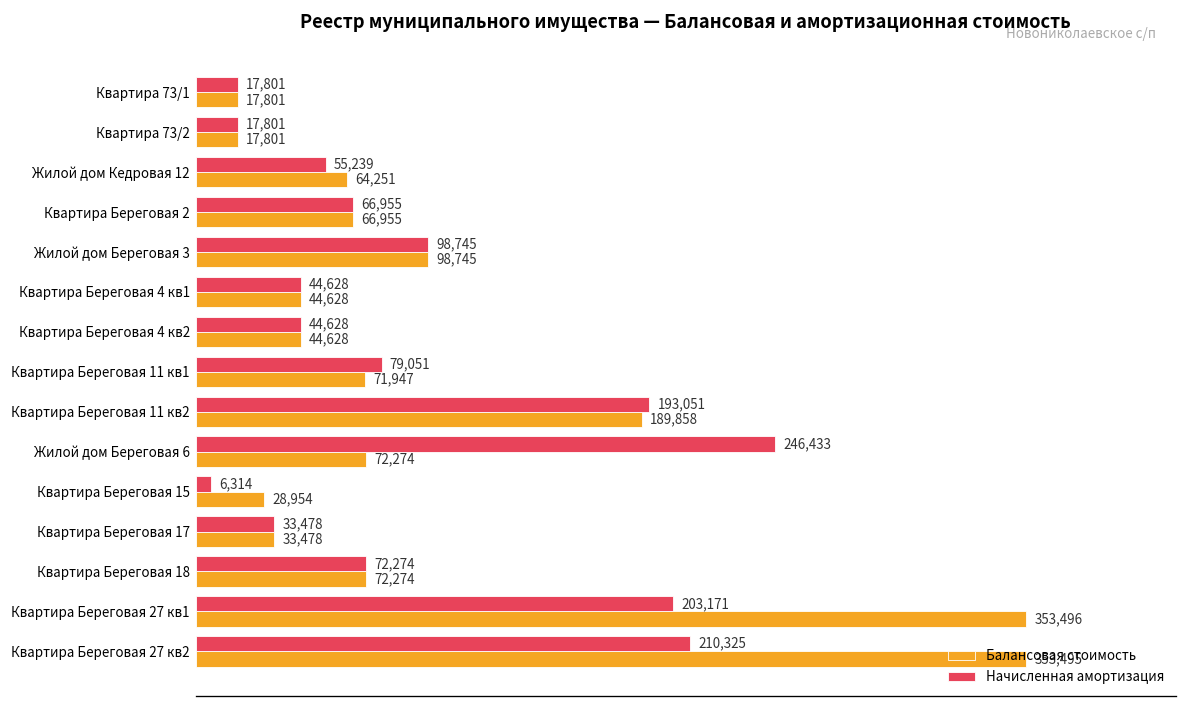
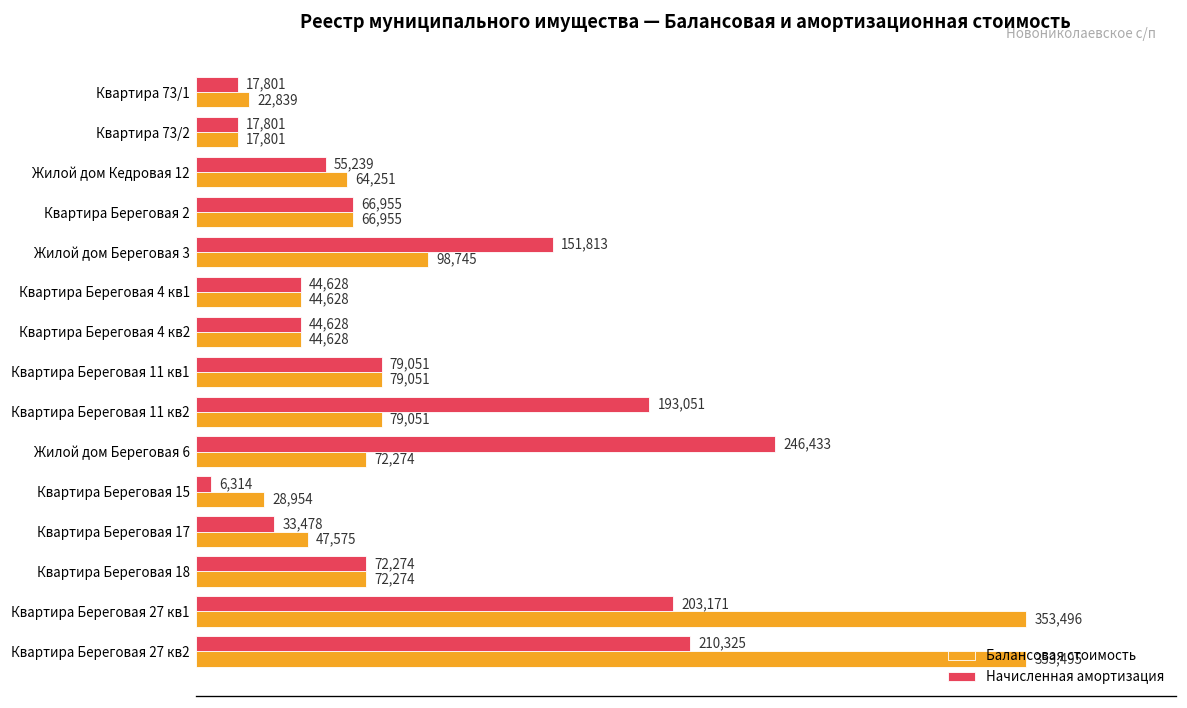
Балансовая стоимость, Квартира 73/1: 17,801 -> 22,839
Начисленная амортизация, Жилой дом Береговая 3: 98,745 -> 151,813
Балансовая стоимость, Квартира Береговая 11 кв1: 71,947 -> 79,051
Балансовая стоимость, Квартира Береговая 11 кв2: 189,858 -> 79,051
Балансовая стоимость, Квартира Береговая 17: 33,478 -> 47,575
